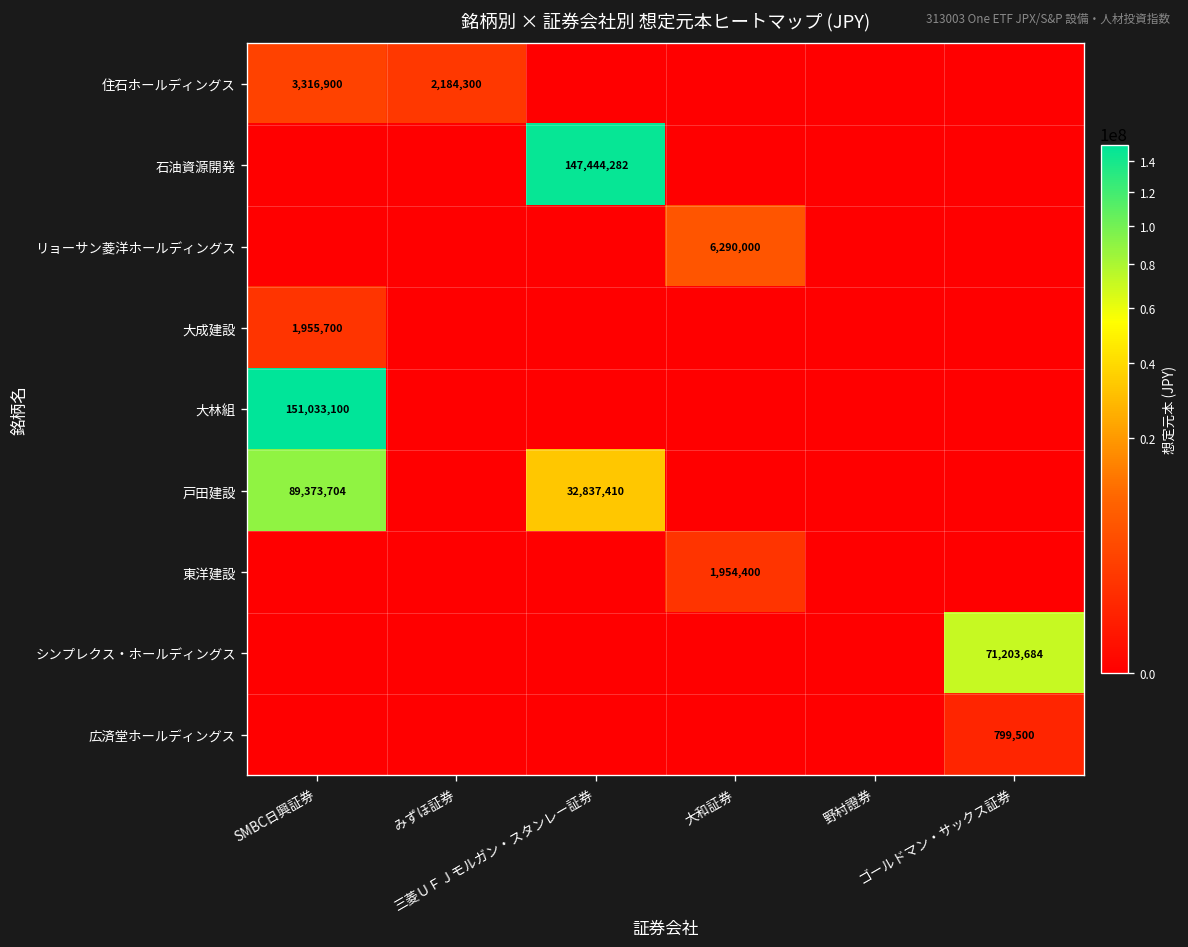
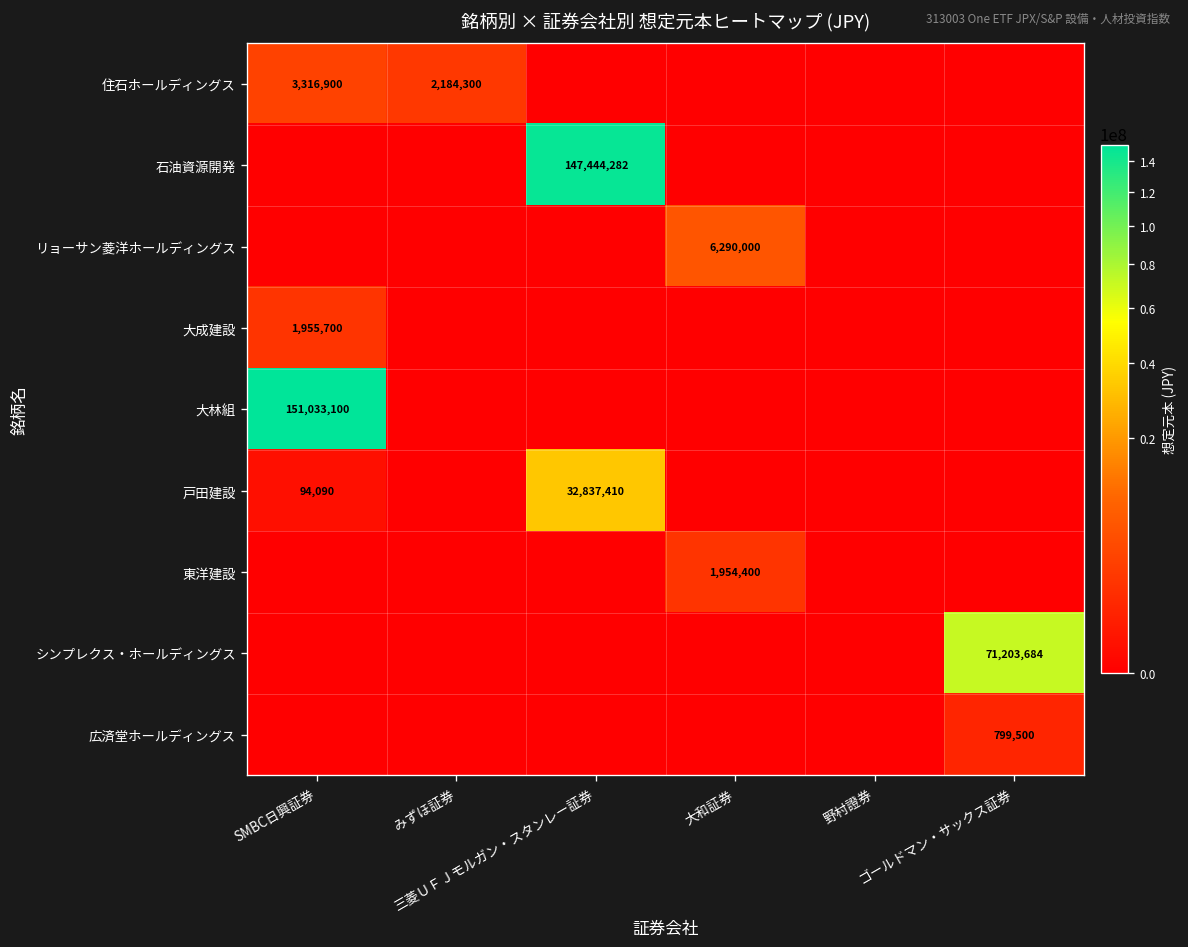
戸田建設, SMBC日興証券: 89,373,704 -> 94,090
